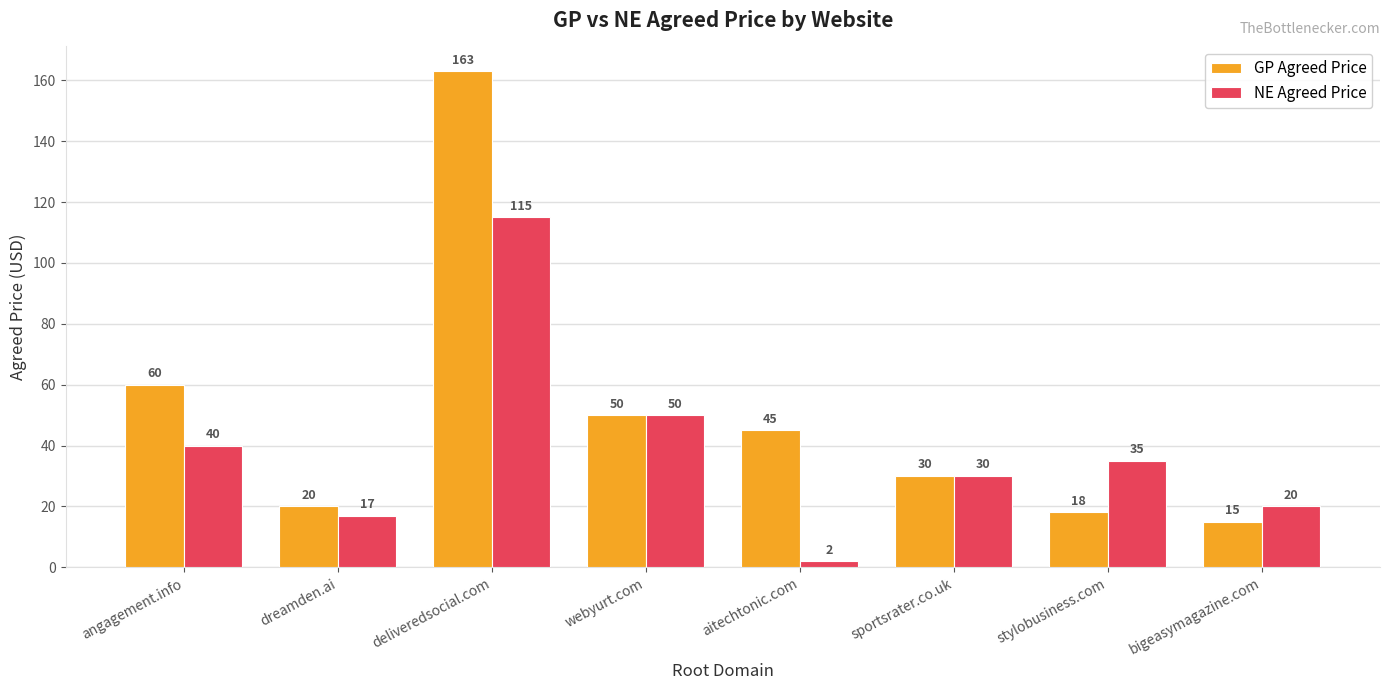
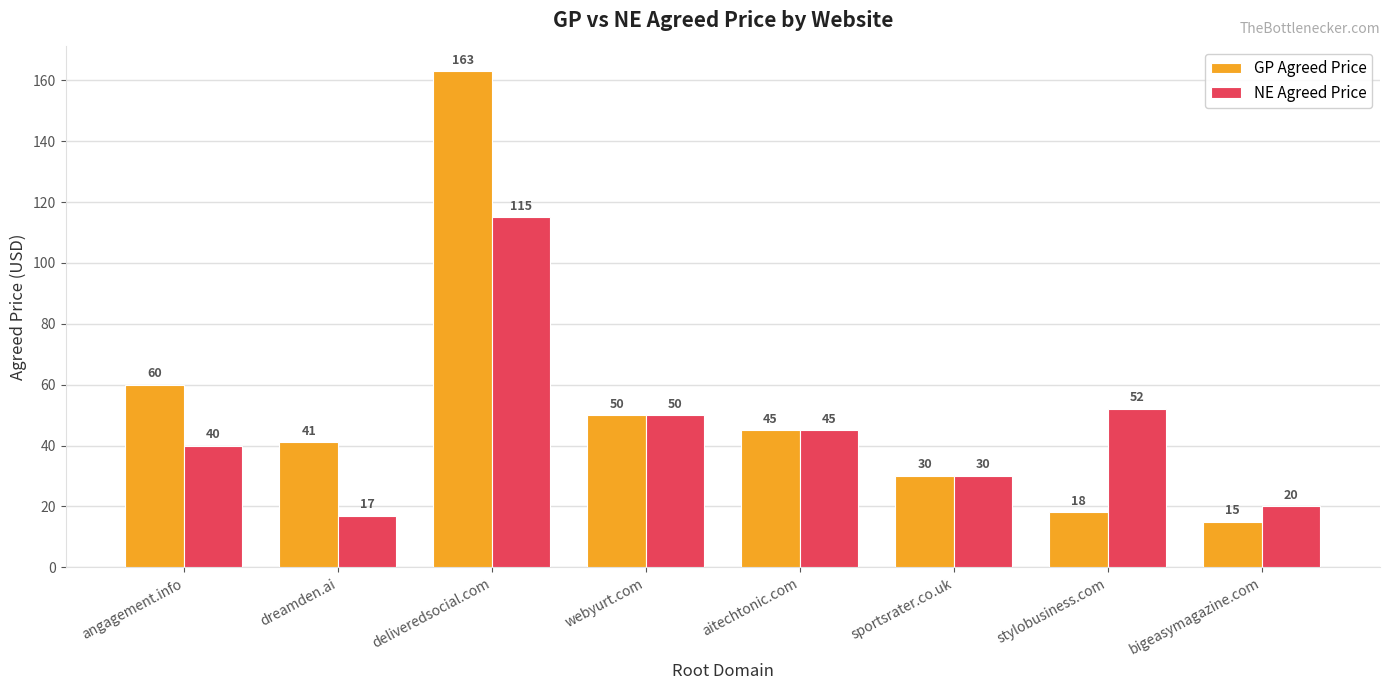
GP Agreed Price, dreamden.ai: 20 -> 41
NE Agreed Price, aitechtonic.com: 2 -> 45
NE Agreed Price, stylobusiness.com: 35 -> 52
